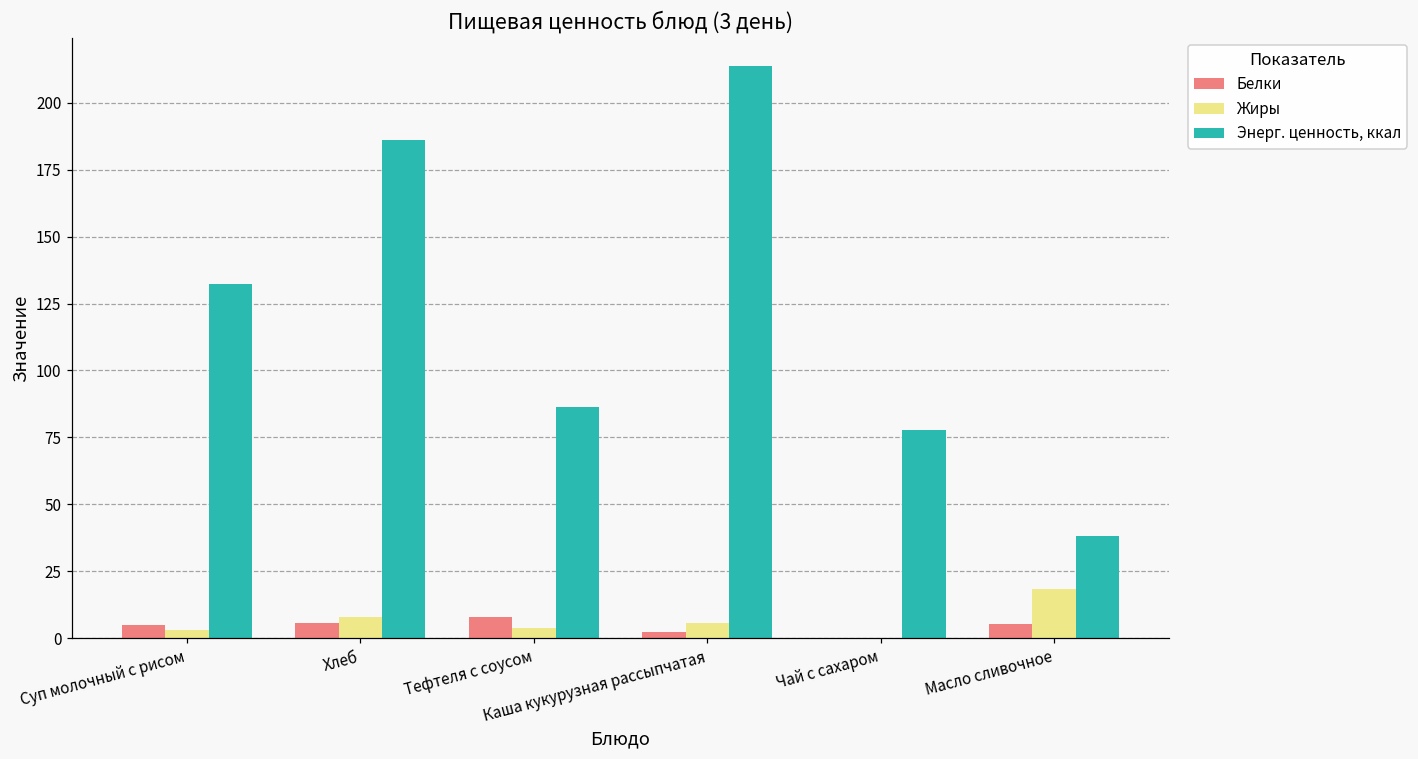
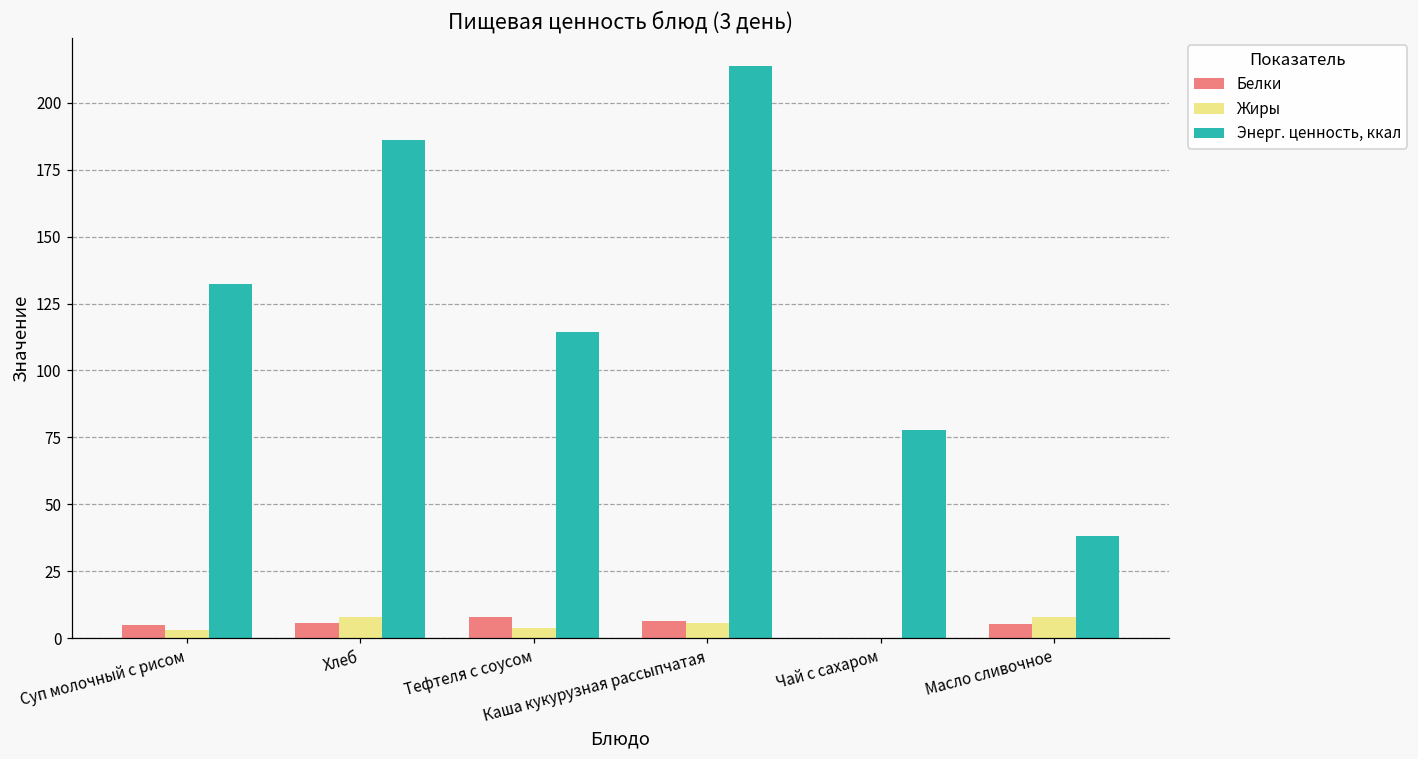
Энерг. ценность, ккал, Тефтеля с соусом: 86 -> 114
Белки, Каша кукурузная рассыпчатая: 2 -> 7
Жиры, Масло сливочное: 18 -> 8
